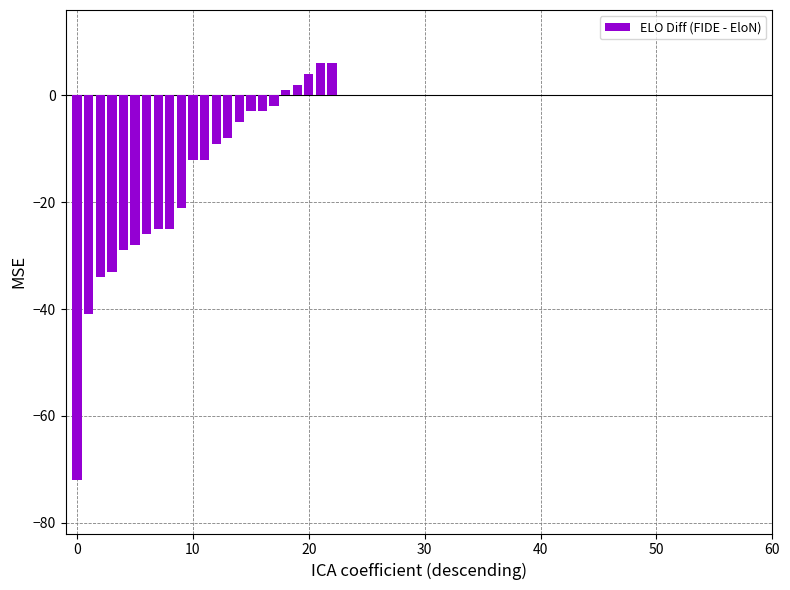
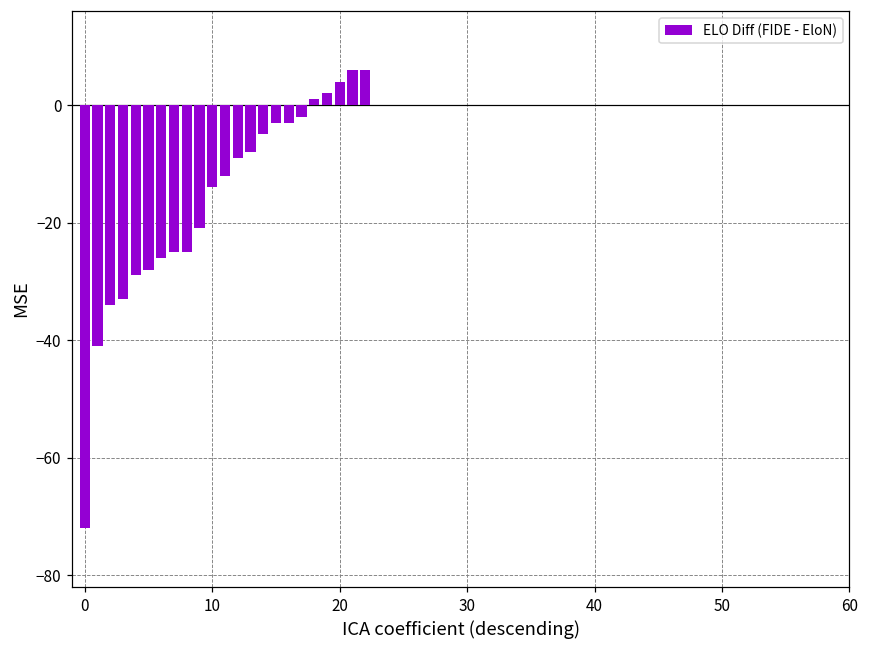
10: -12 -> -14
